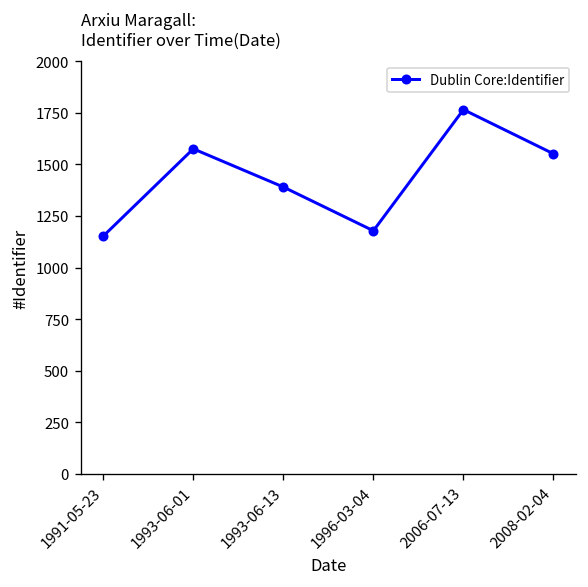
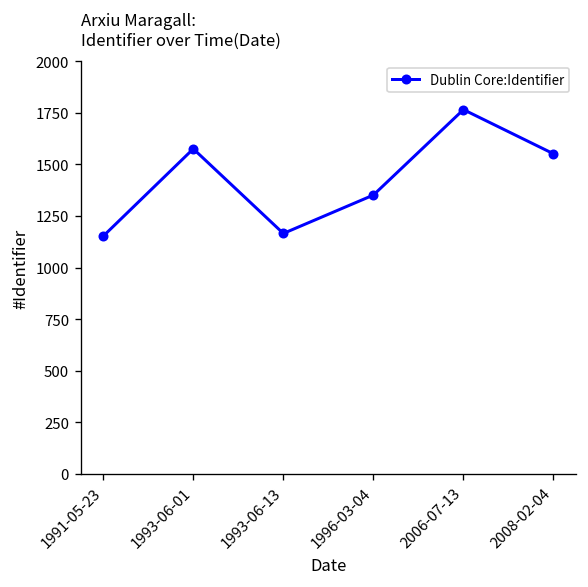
1993-06-13: 1390 -> 1170
1996-03-04: 1180 -> 1350
